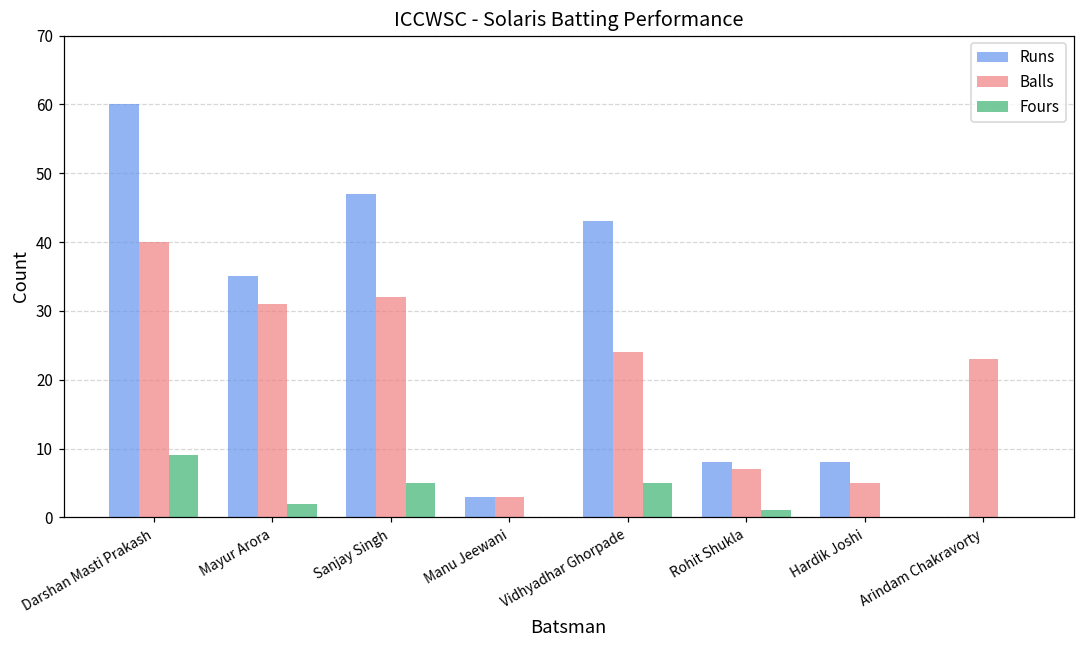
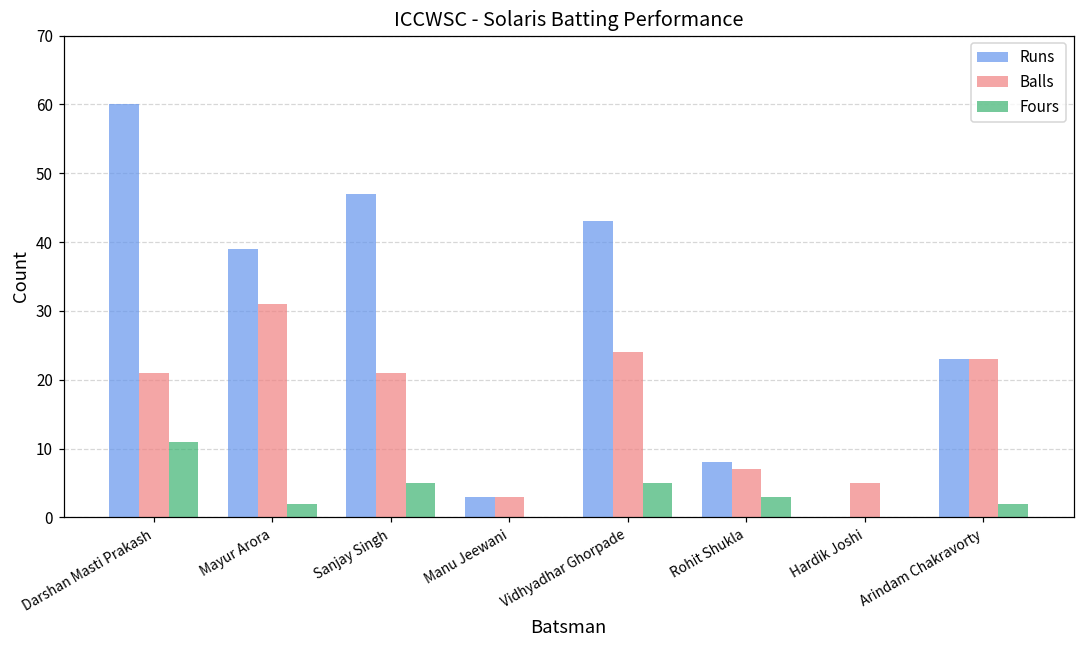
Balls, Darshan Masti Prakash: 40 -> 21
Fours, Darshan Masti Prakash: 9 -> 11
Runs, Mayur Arora: 35 -> 39
Balls, Sanjay Singh: 32 -> 21
Fours, Rohit Shukla: 1 -> 3
Runs, Hardik Joshi: 8 -> 0
Runs, Arindam Chakravorty: 0 -> 23
Fours, Arindam Chakravorty: 0 -> 2
